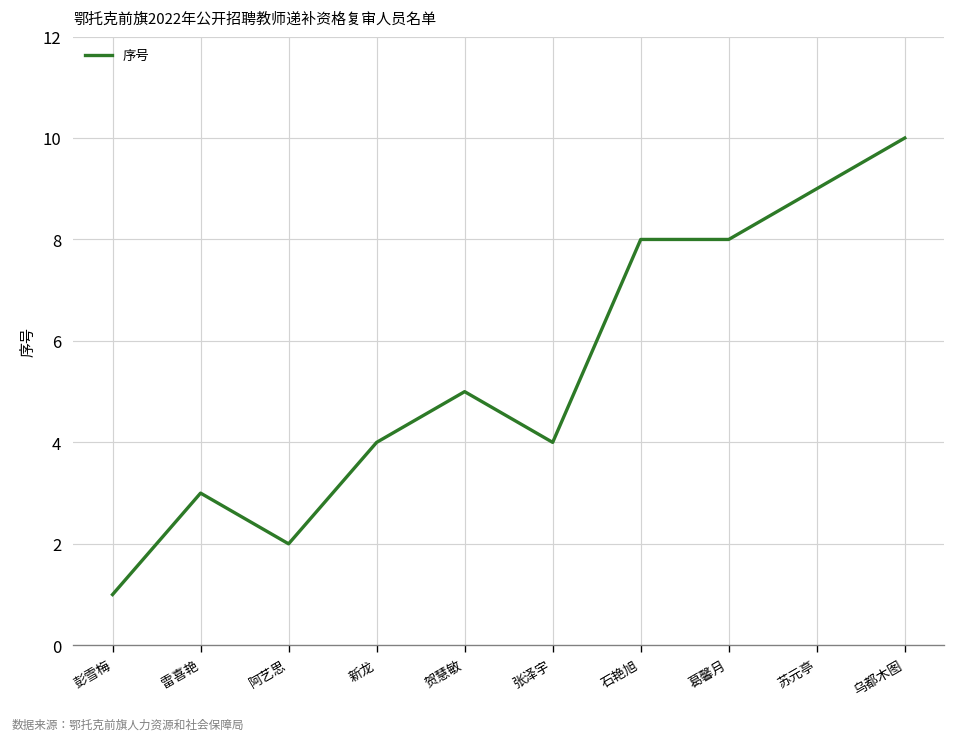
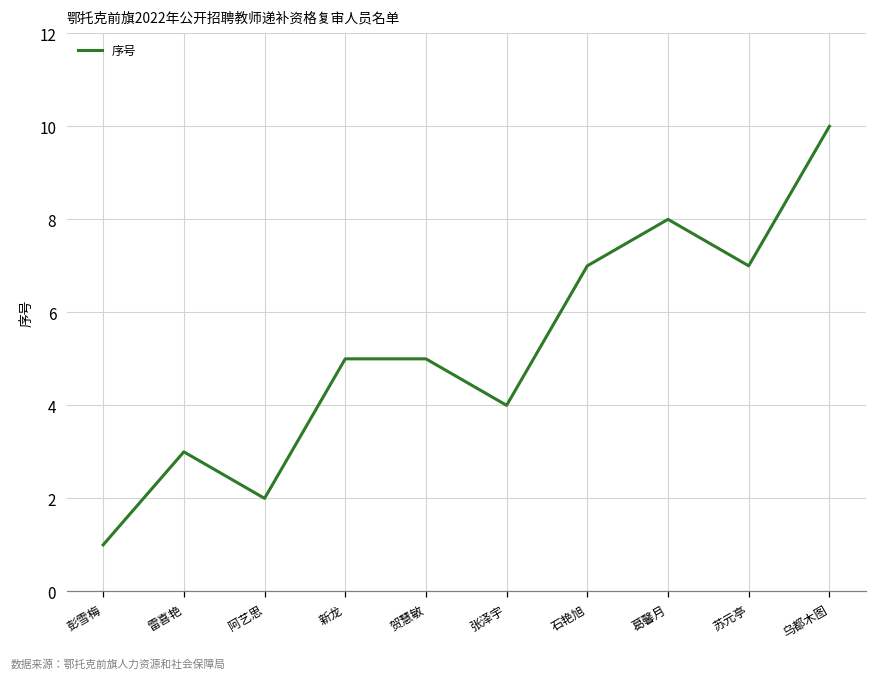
新龙: 4 -> 5
石艳旭: 8 -> 7
苏元亭: 9 -> 7
